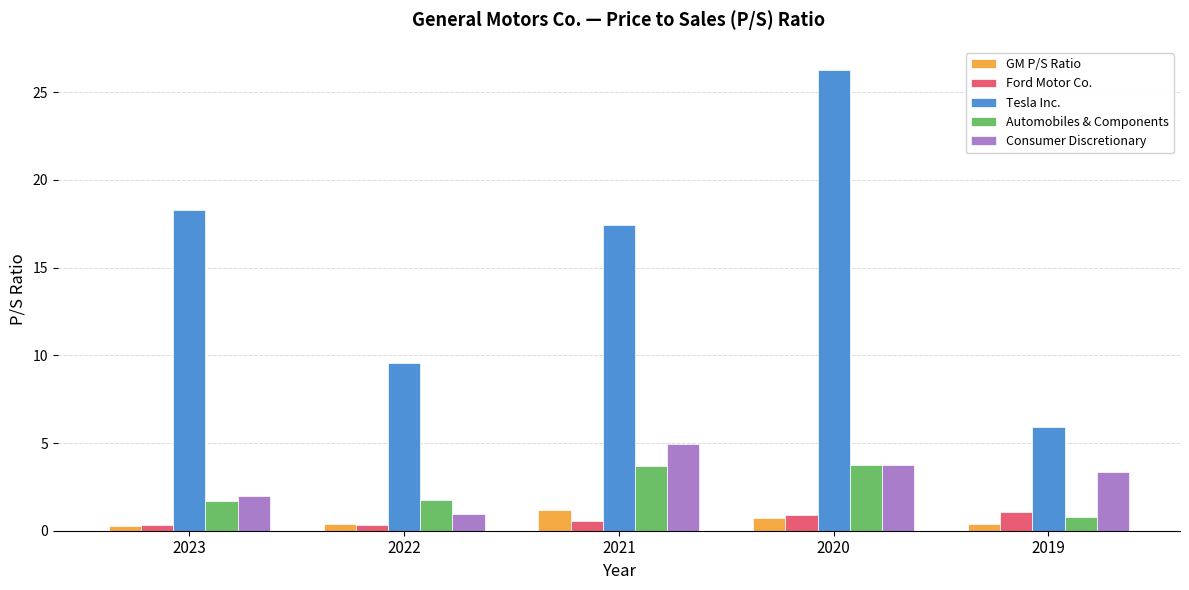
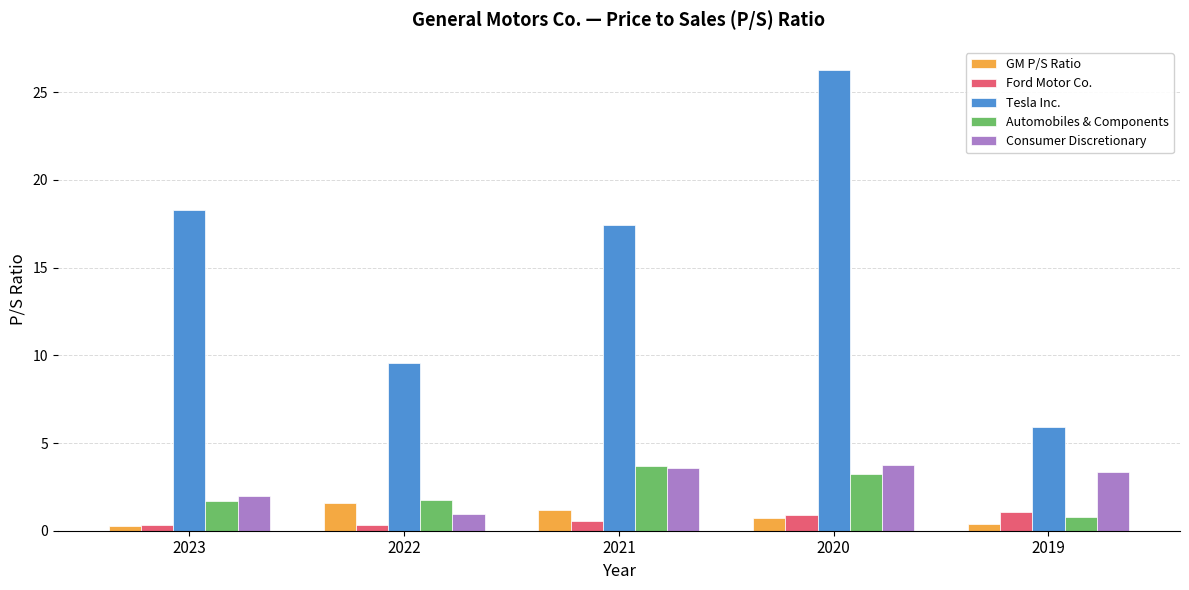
GM P/S Ratio, 2022: 0.4 -> 1.6
Consumer Discretionary, 2021: 4.9 -> 3.6
Automobiles & Components, 2020: 3.7 -> 3.2
